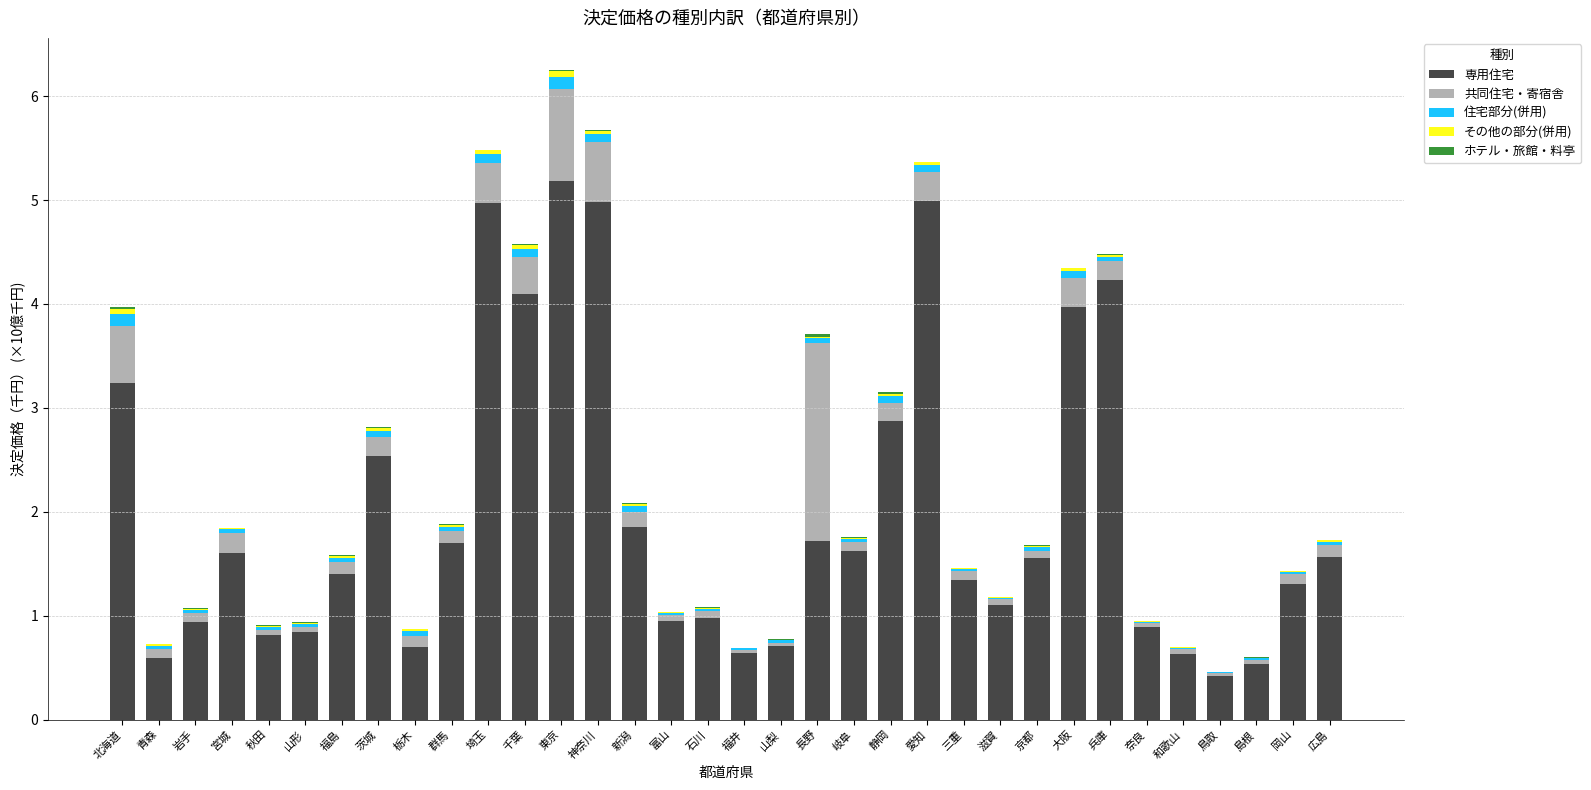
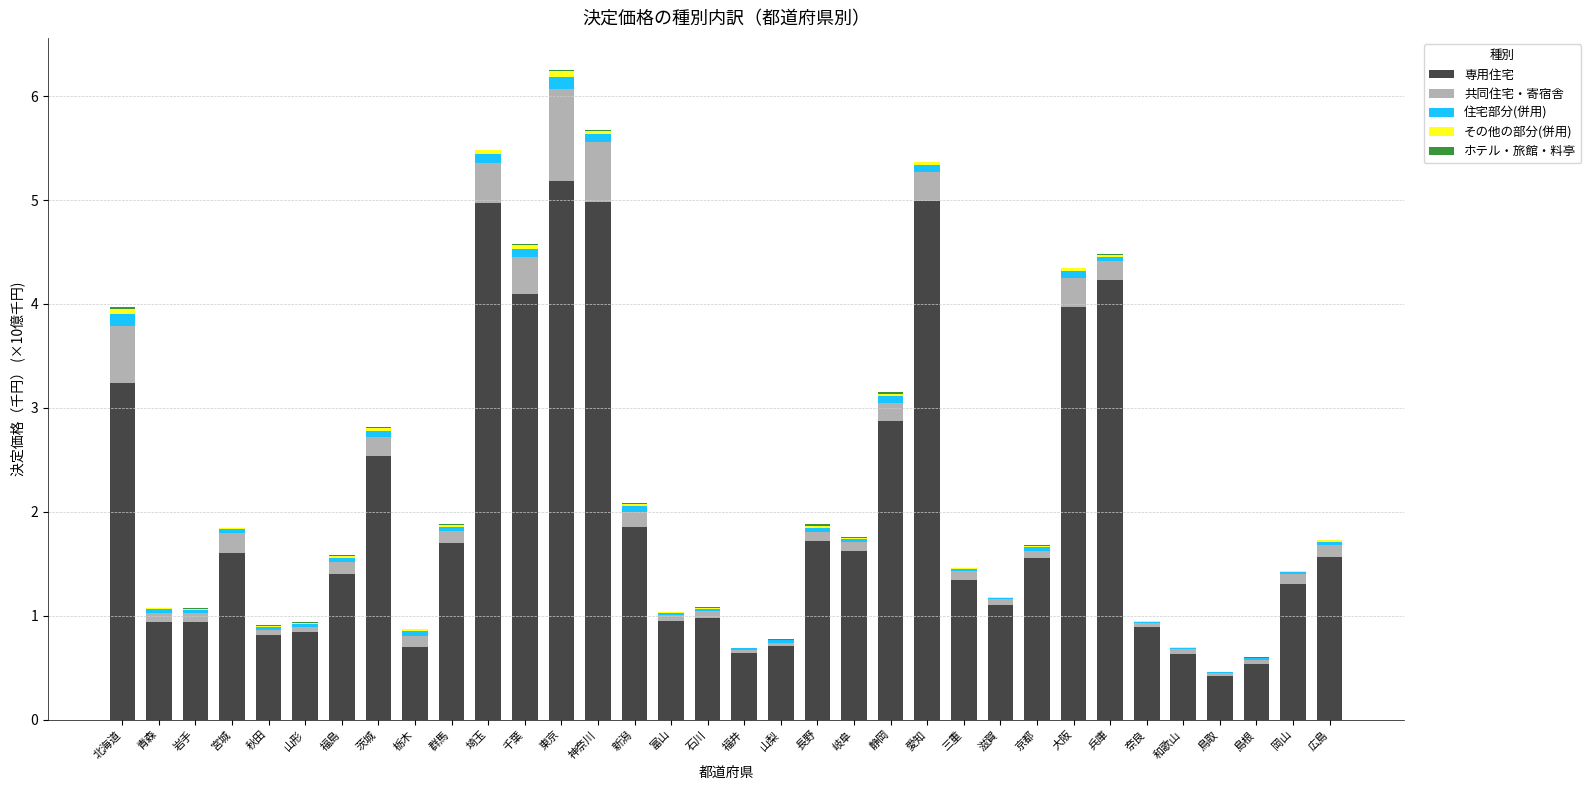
専用住宅, 青森: 0.60 -> 0.94
共同住宅・寄宿舎, 長野: 1.90 -> 0.08
